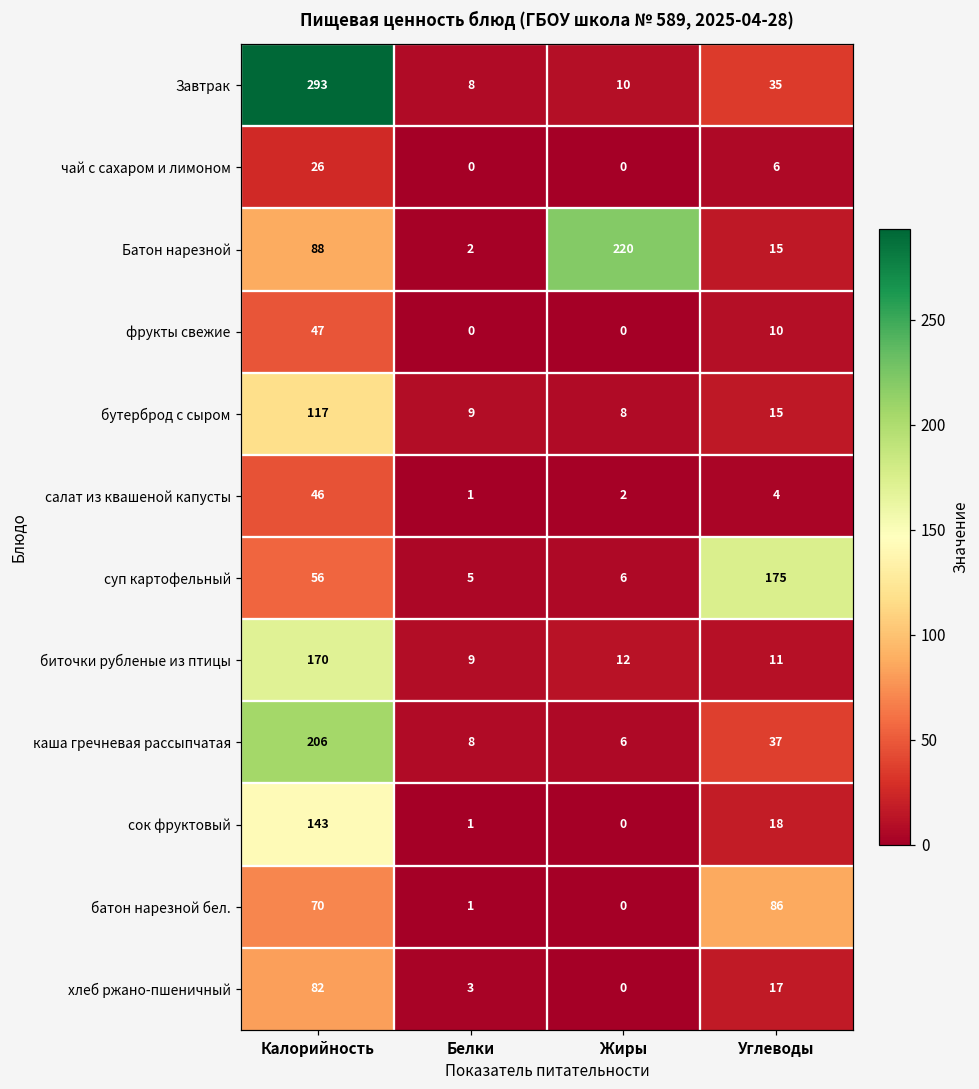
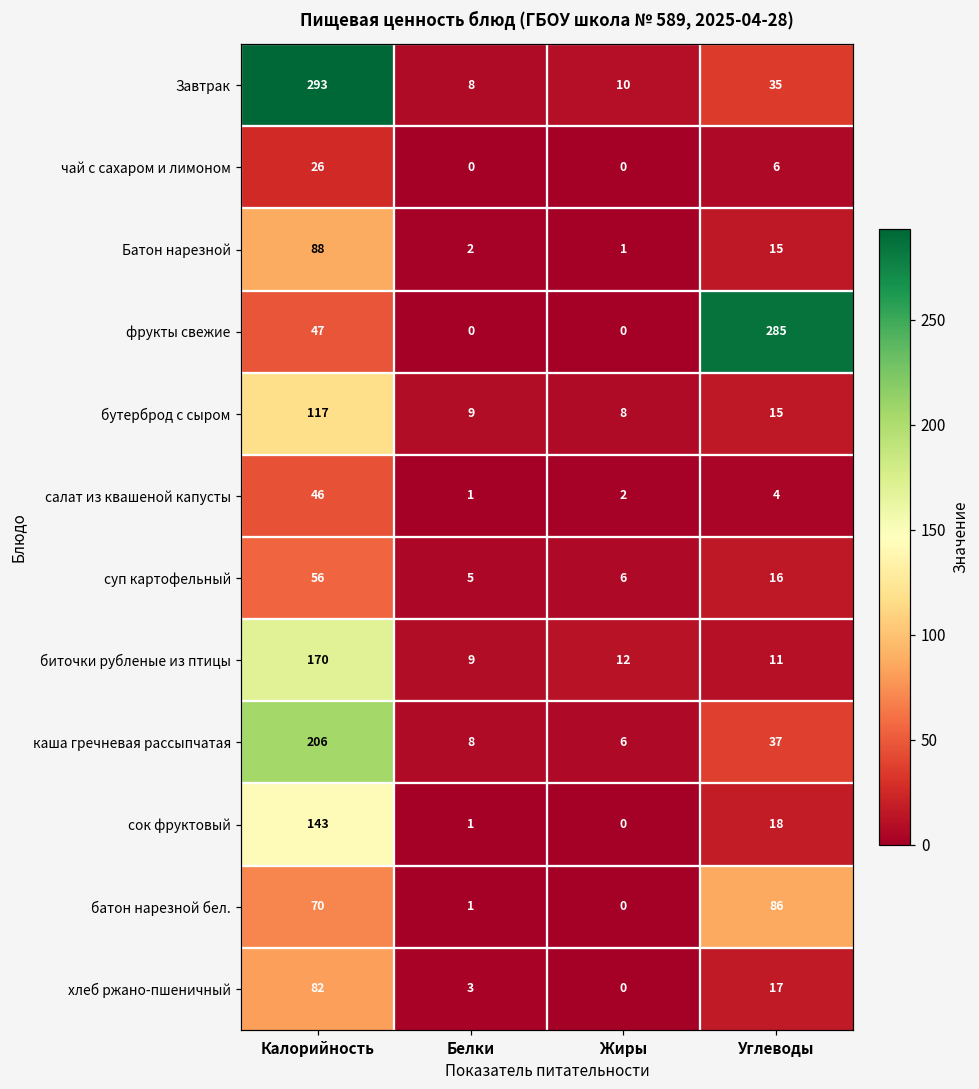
Батон нарезной, Жиры: 220 -> 1
фрукты свежие, Углеводы: 10 -> 285
суп картофельный, Углеводы: 175 -> 16
